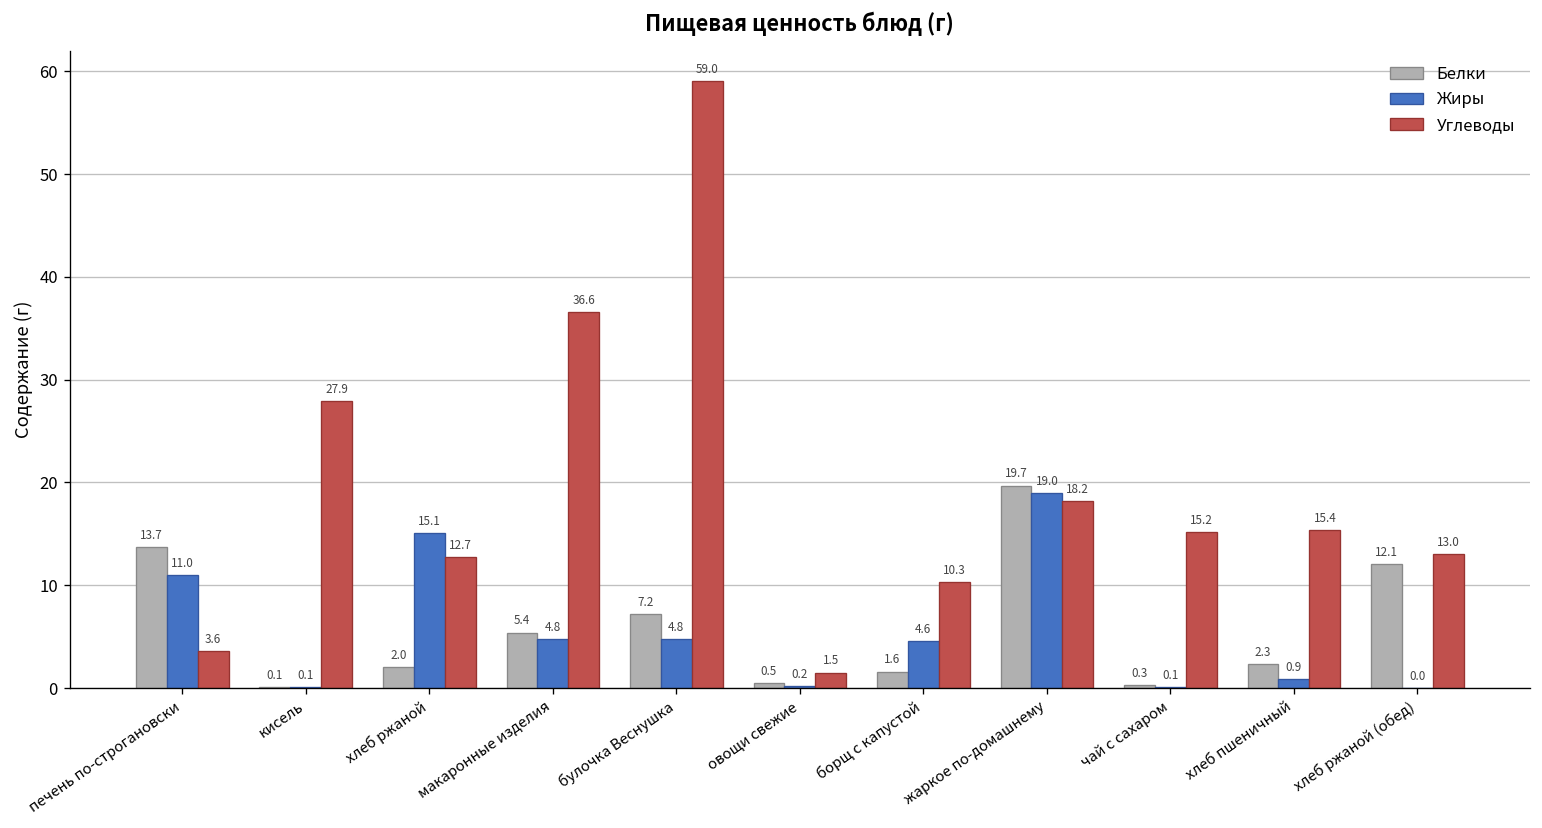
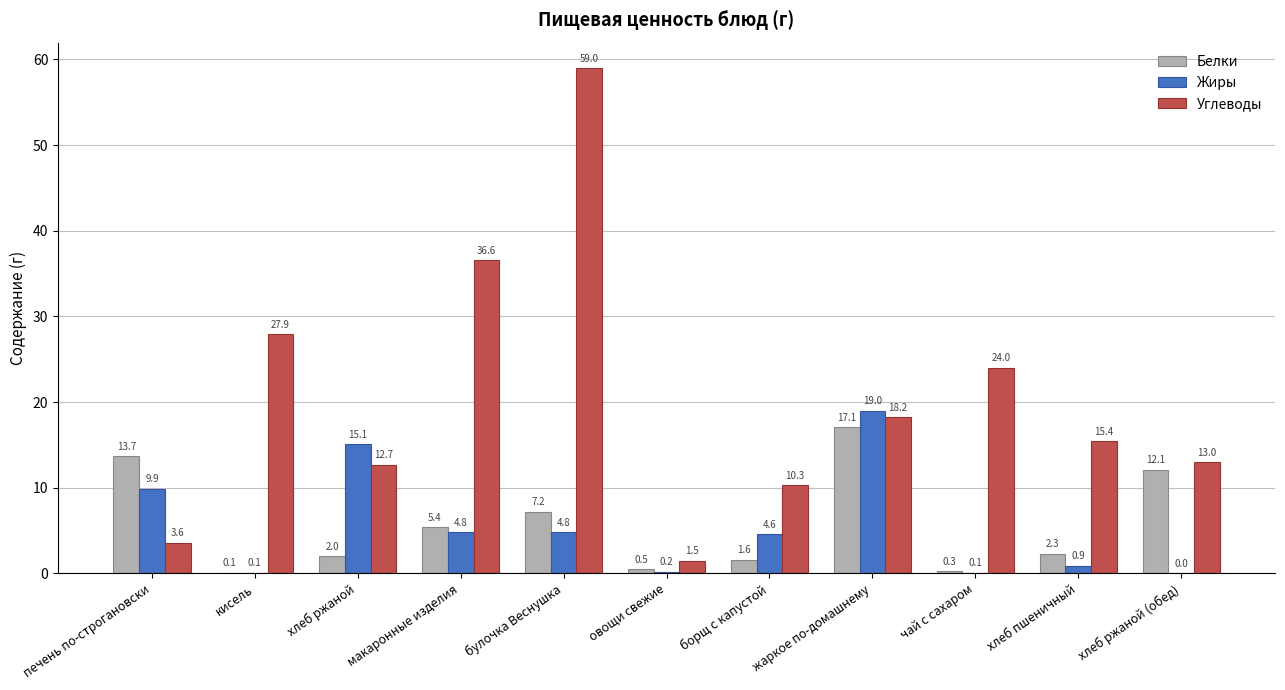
Жиры, печень по-строгановски: 11.0 -> 9.9
Белки, жаркое по-домашнему: 19.7 -> 17.1
Углеводы, чай с сахаром: 15.2 -> 24.0
